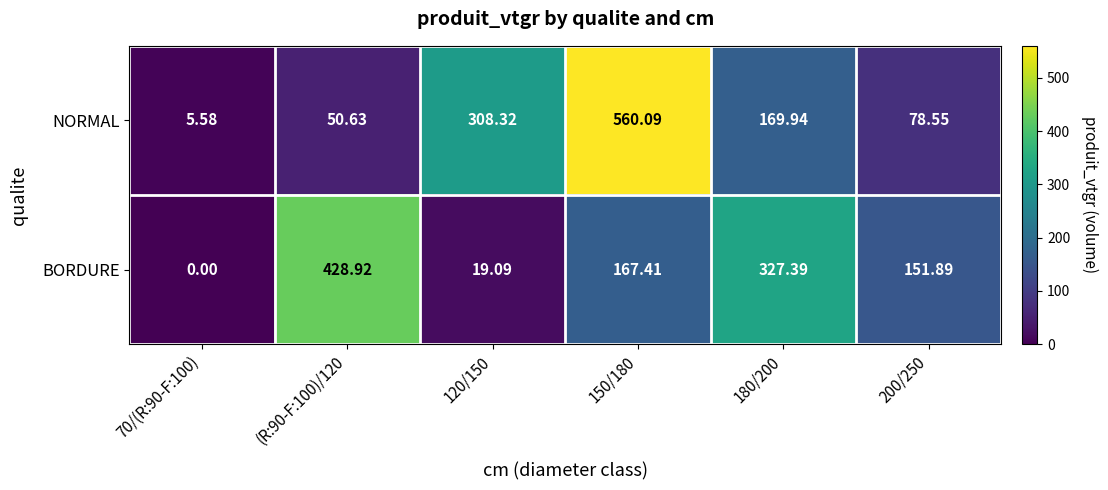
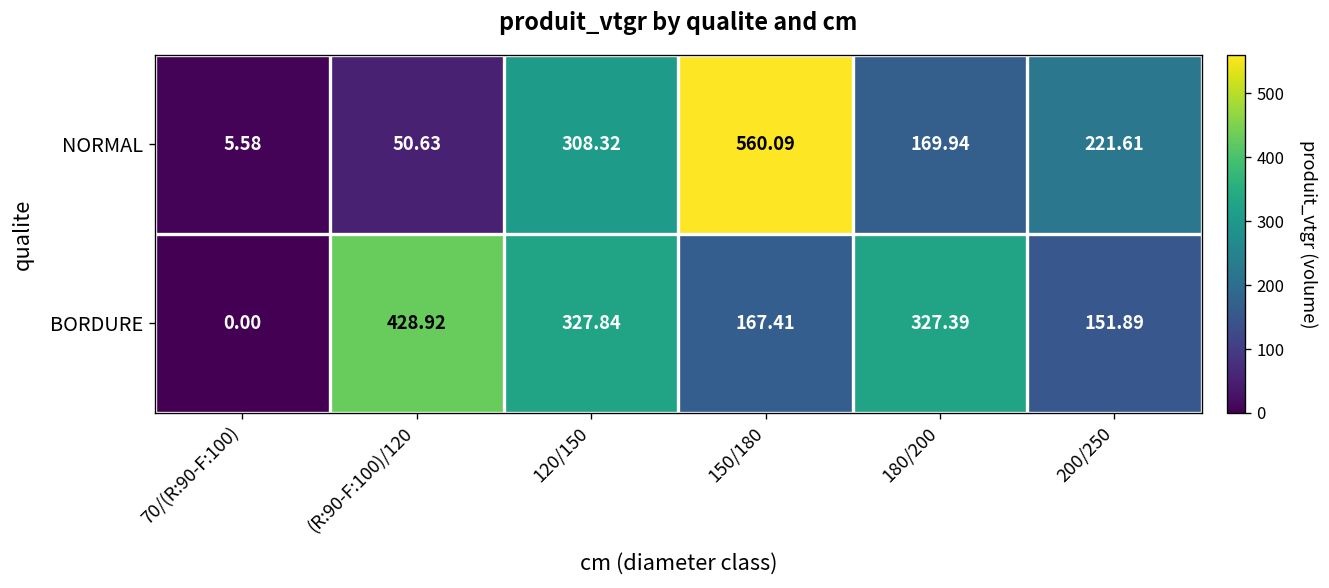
NORMAL, 200/250: 78.55 -> 221.61
BORDURE, 120/150: 19.09 -> 327.84
